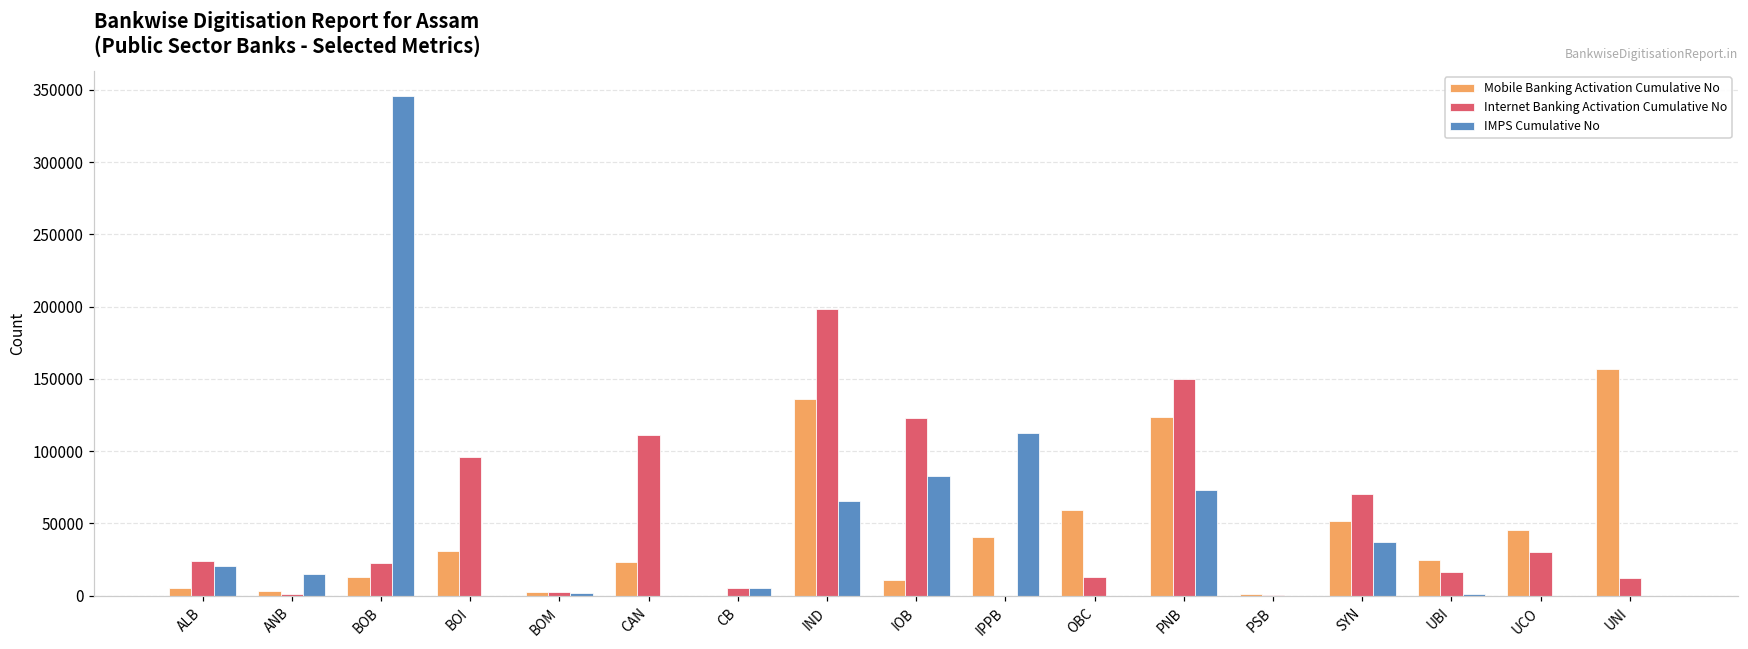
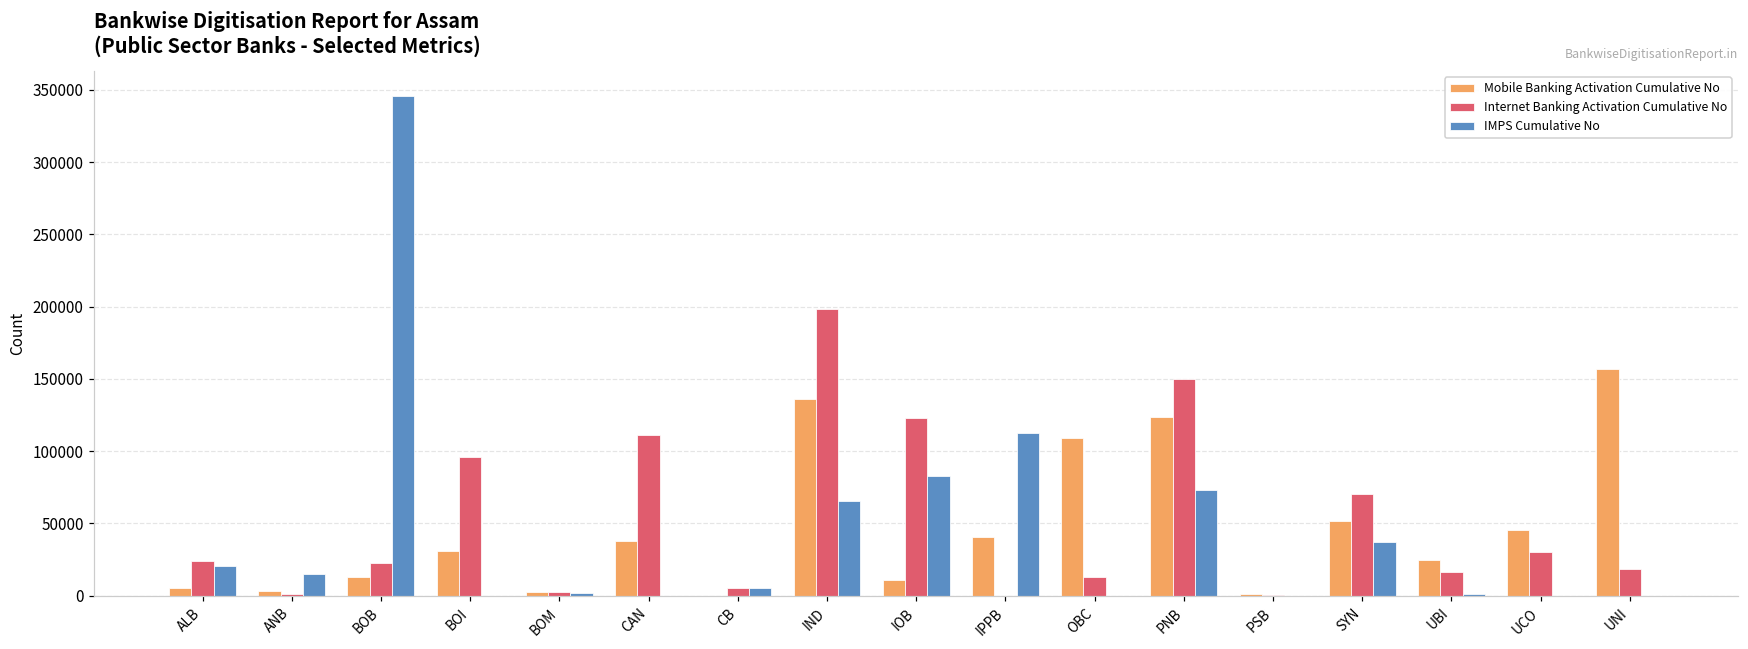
Mobile Banking Activation Cumulative No, CAN: 23000 -> 38000
Mobile Banking Activation Cumulative No, OBC: 59000 -> 109000
Internet Banking Activation Cumulative No, UNI: 12000 -> 19000
